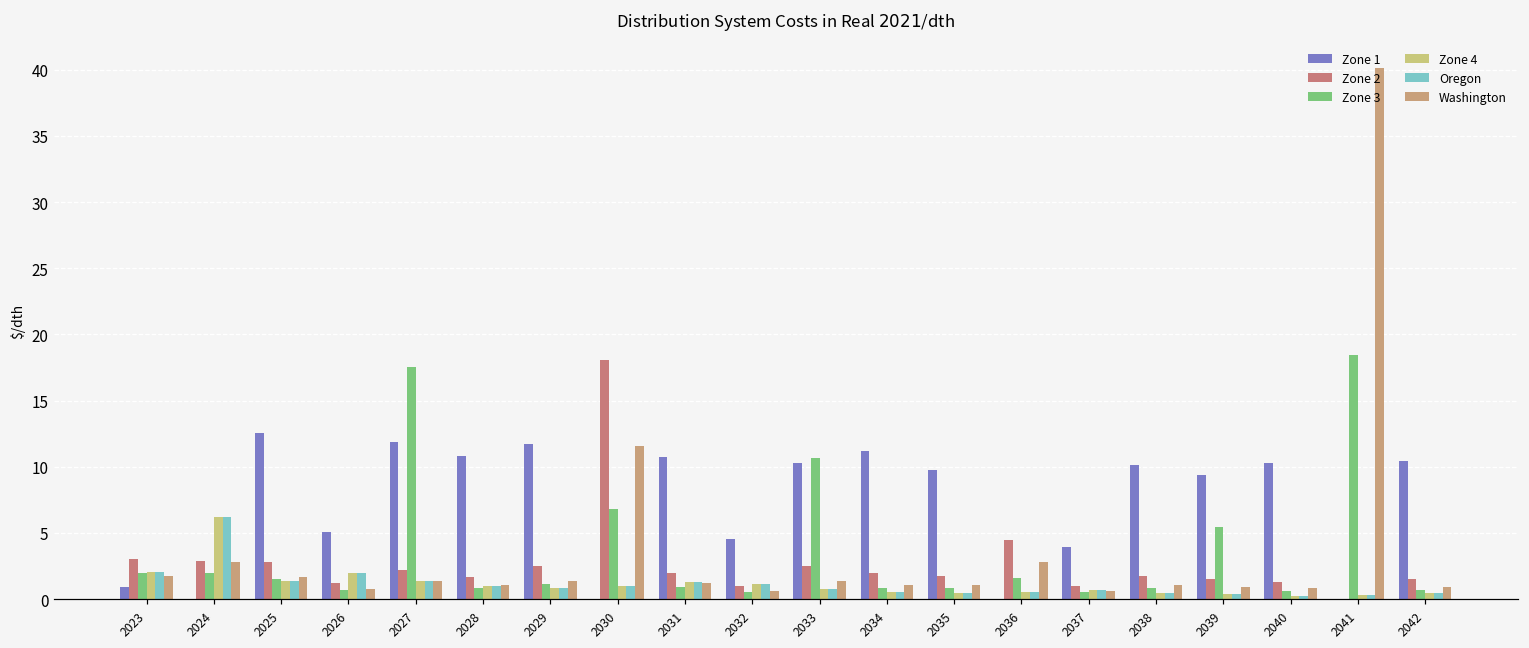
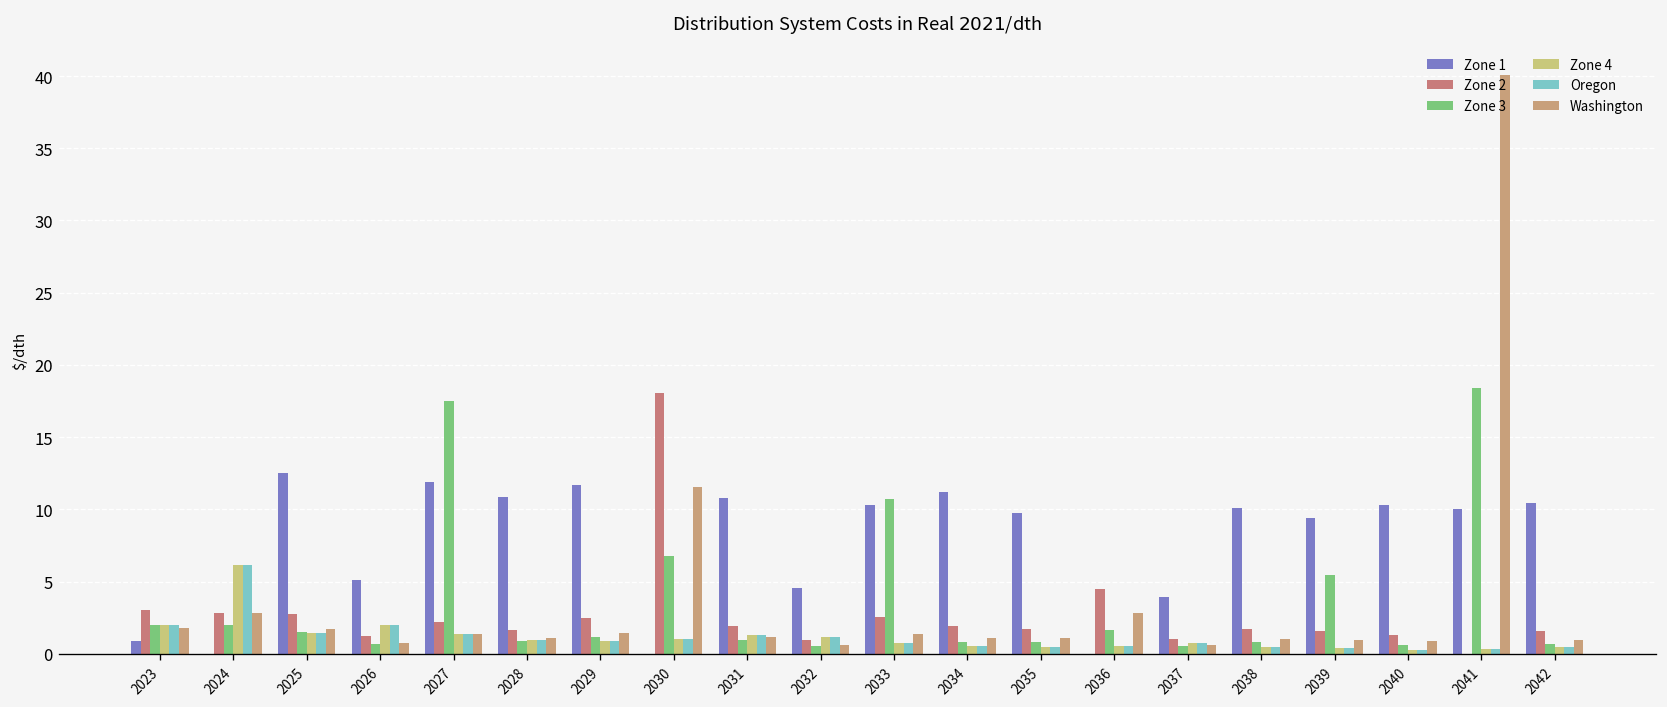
Zone 1, 2041: 0 -> 10
